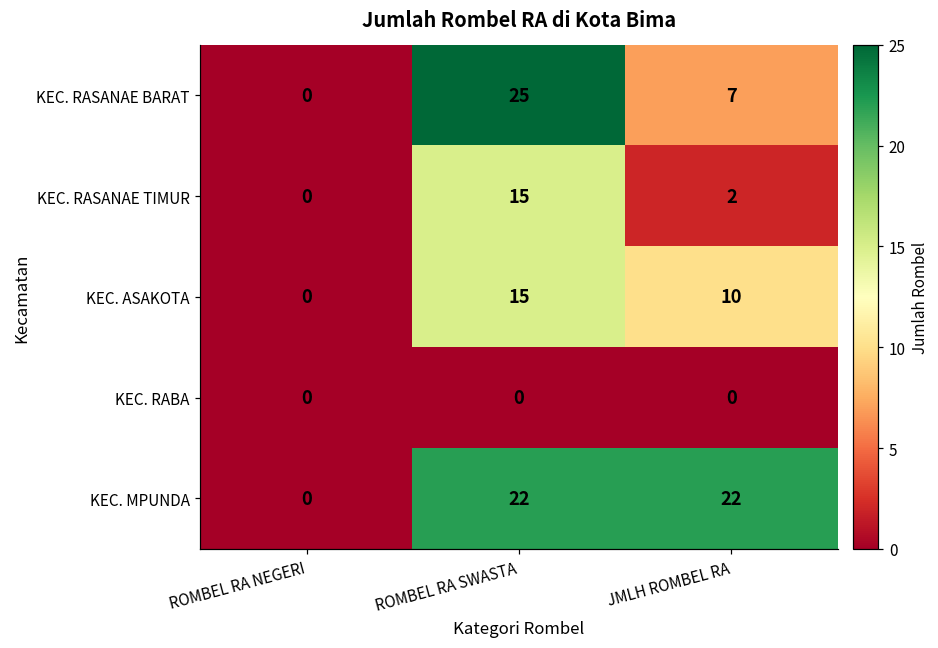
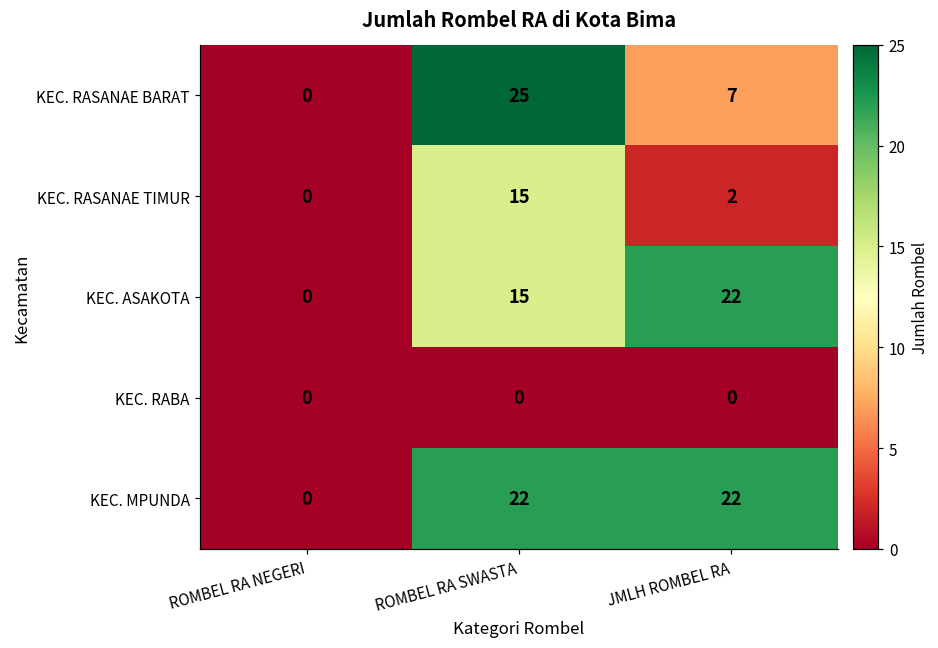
KEC. ASAKOTA, JMLH ROMBEL RA: 10 -> 22
